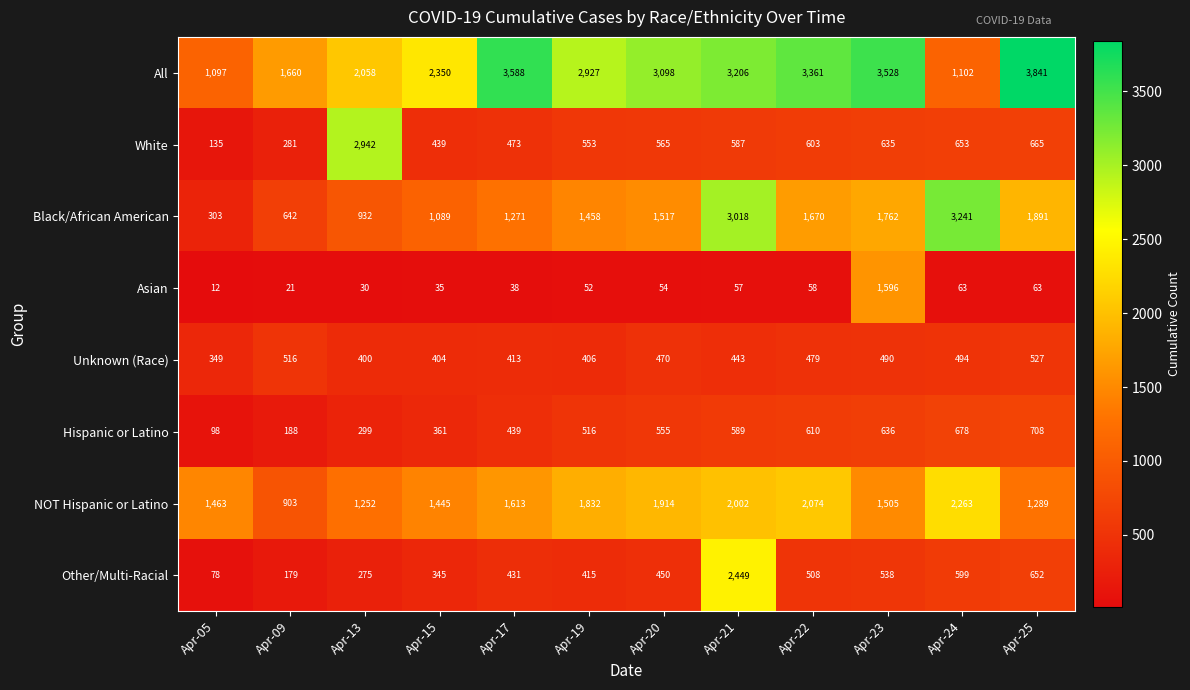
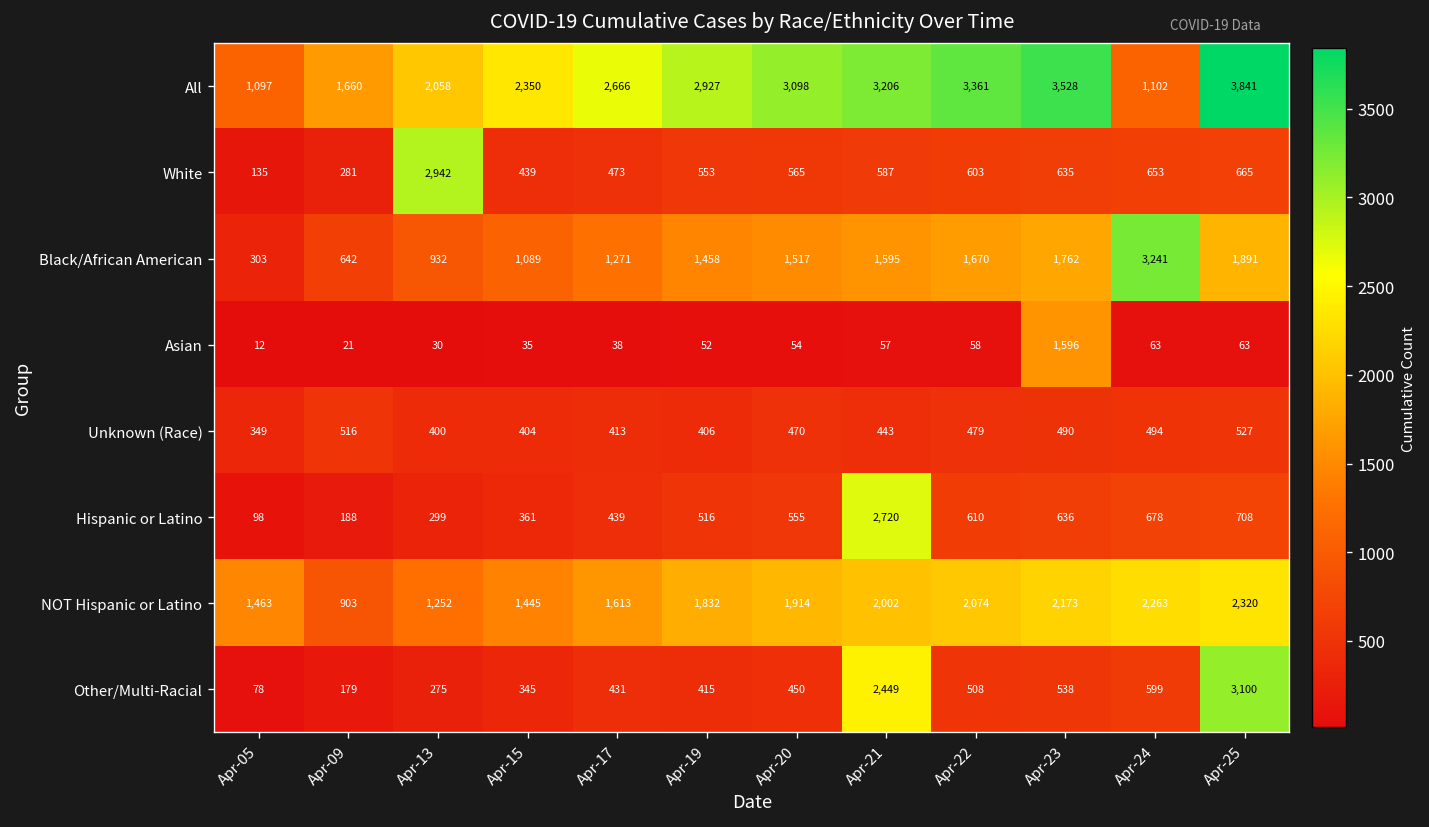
All, Apr-17: 3,588 -> 2,666
Black/African American, Apr-21: 3,018 -> 1,595
Hispanic or Latino, Apr-21: 589 -> 2,720
NOT Hispanic or Latino, Apr-23: 1,505 -> 2,173
NOT Hispanic or Latino, Apr-25: 1,289 -> 2,320
Other/Multi-Racial, Apr-25: 652 -> 3,100
